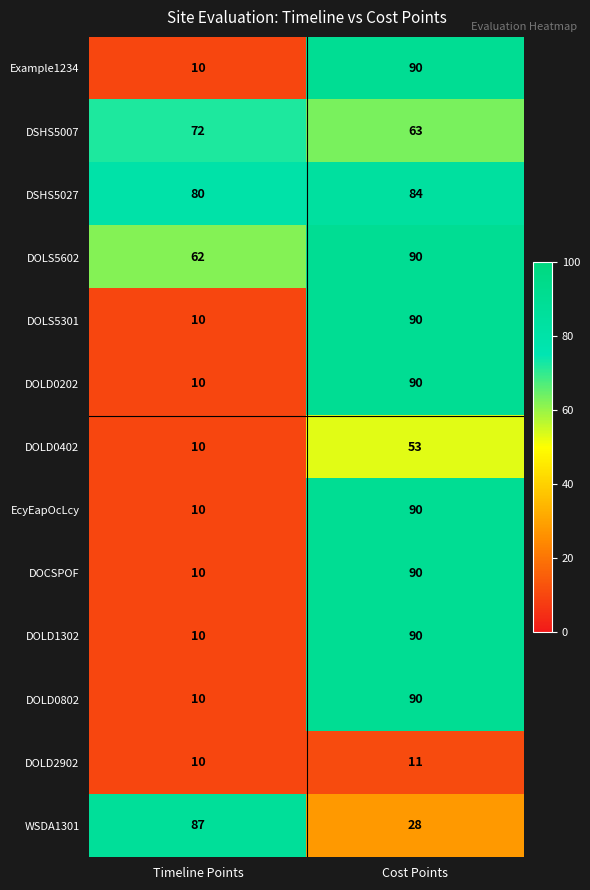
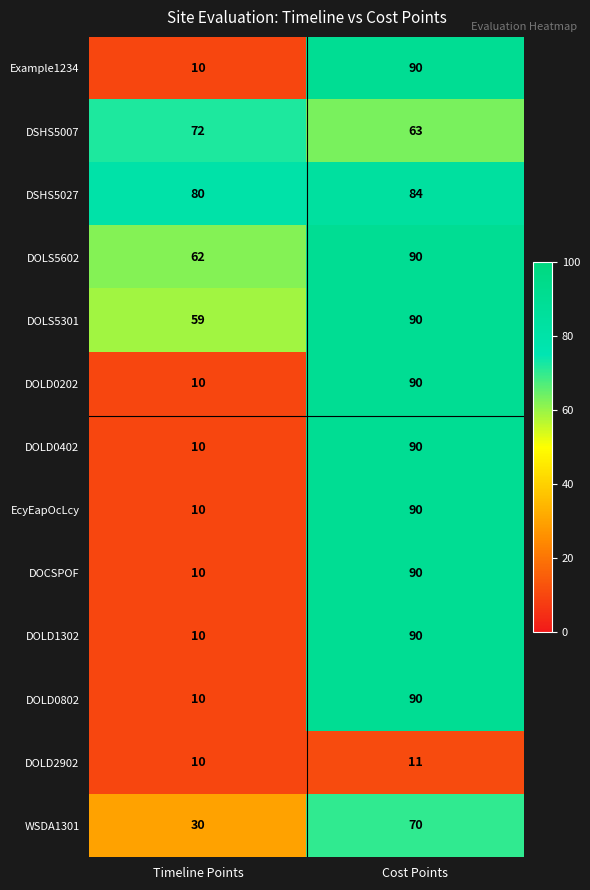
DOLS5301, Timeline Points: 10 -> 59
DOLD0402, Cost Points: 53 -> 90
WSDA1301, Timeline Points: 87 -> 30
WSDA1301, Cost Points: 28 -> 70
